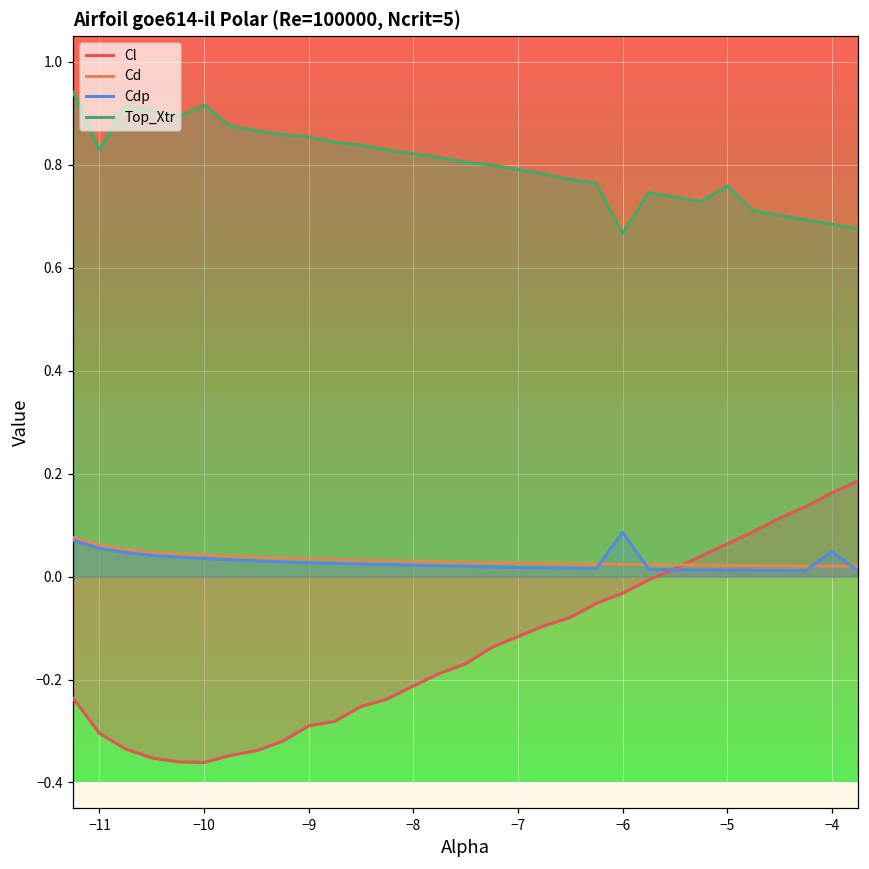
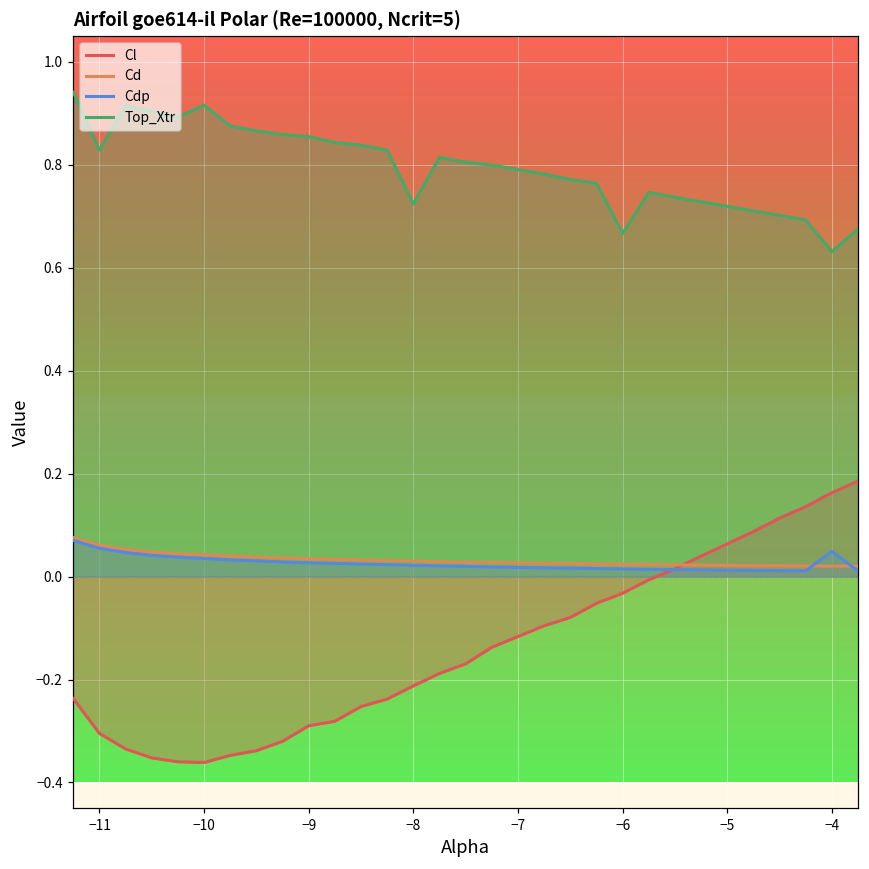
Top_Xtr, −8: 0.82 -> 0.72
Cdp, −6: 0.09 -> 0.01
Top_Xtr, −5: 0.76 -> 0.72
Top_Xtr, −4: 0.68 -> 0.63
